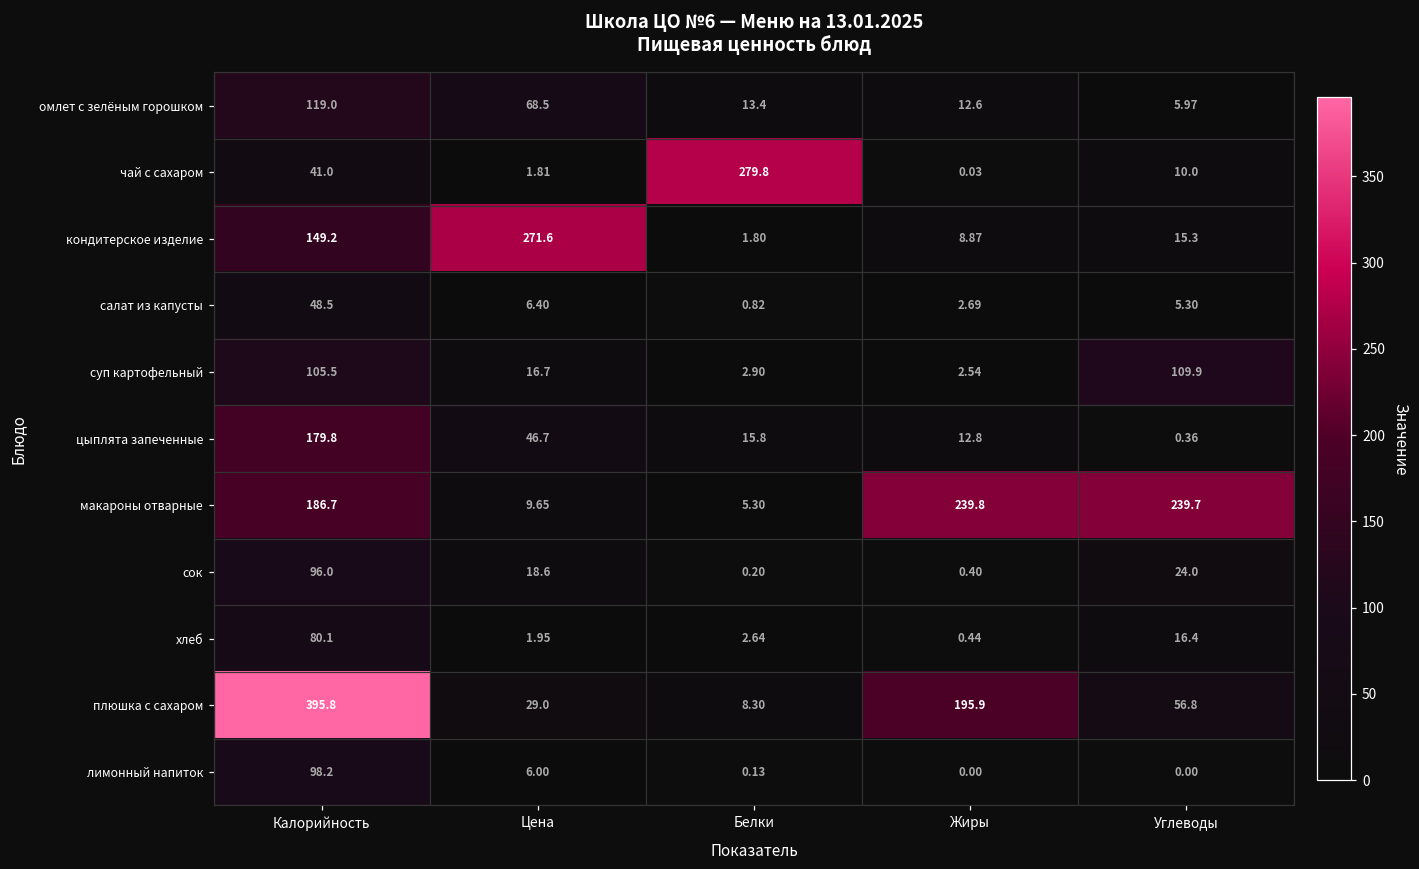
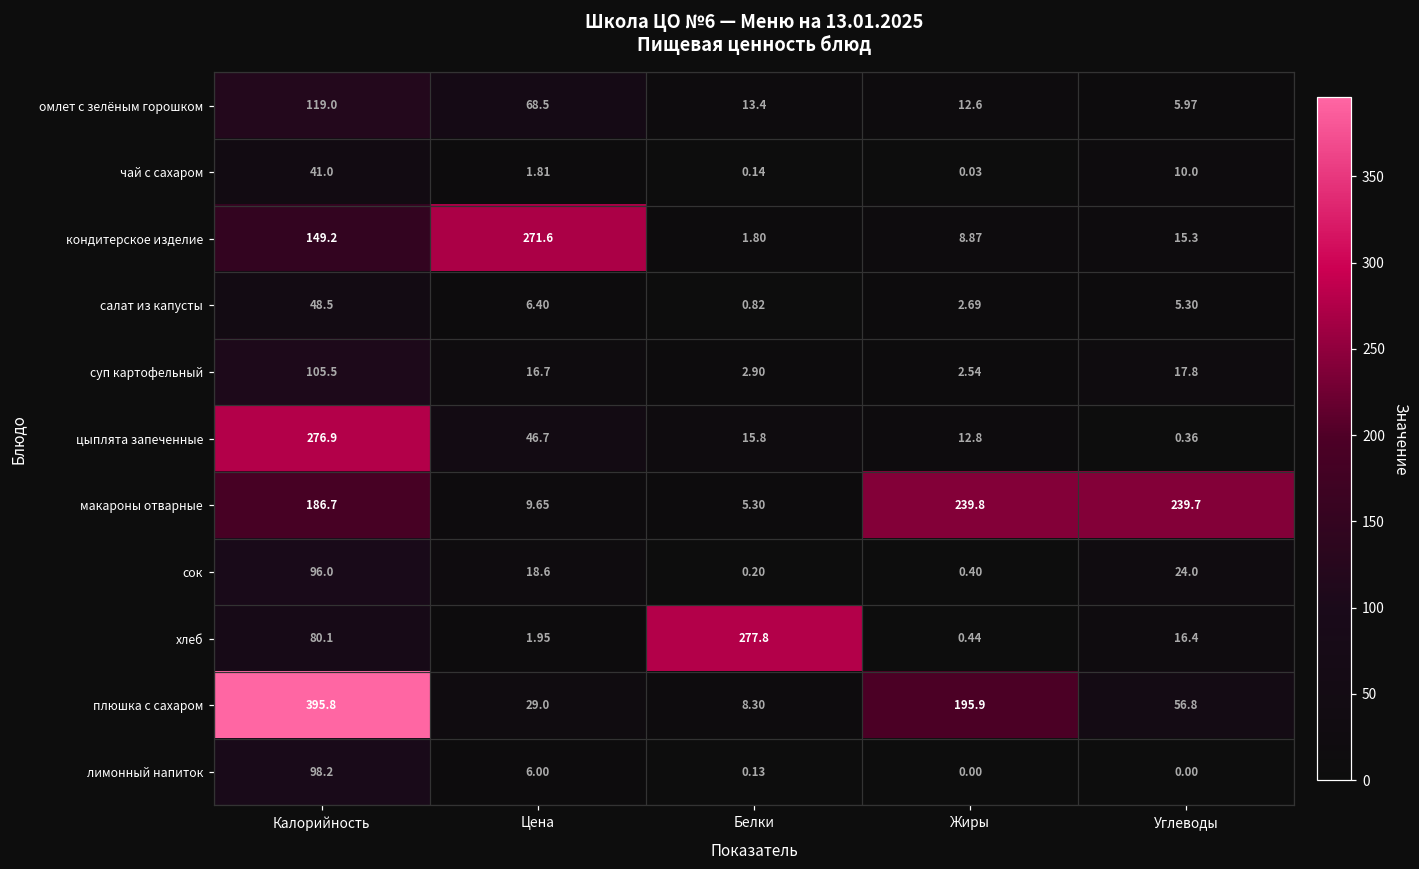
чай с сахаром, Белки: 279.8 -> 0.14
суп картофельный, Углеводы: 109.9 -> 17.8
цыплята запеченные, Калорийность: 179.8 -> 276.9
хлеб, Белки: 2.64 -> 277.8
